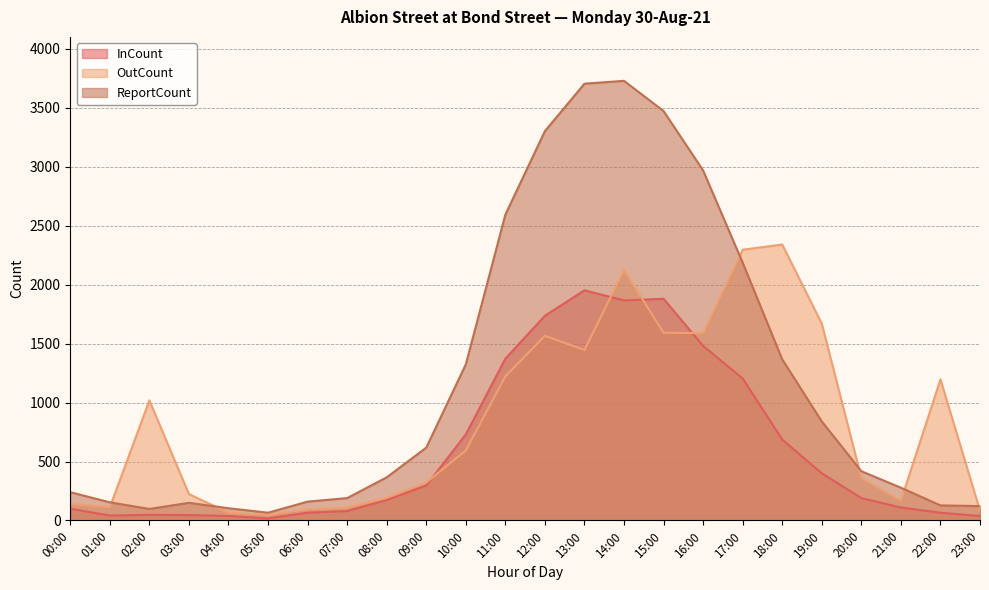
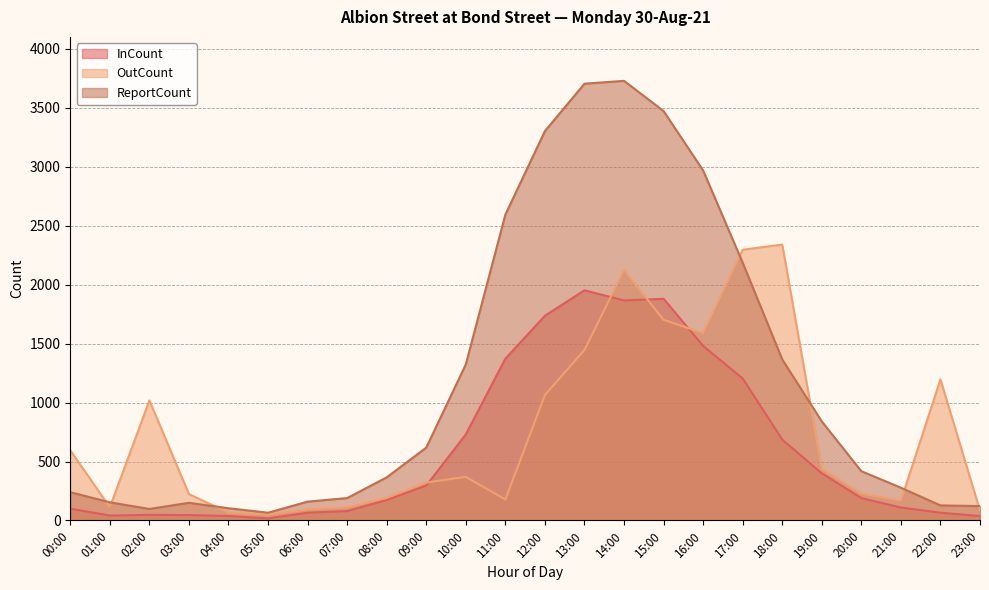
OutCount, 00:00: 140 -> 600
OutCount, 10:00: 590 -> 370
OutCount, 11:00: 1220 -> 180
OutCount, 12:00: 1570 -> 1060
OutCount, 15:00: 1590 -> 1700
OutCount, 19:00: 1670 -> 440
OutCount, 20:00: 360 -> 230
